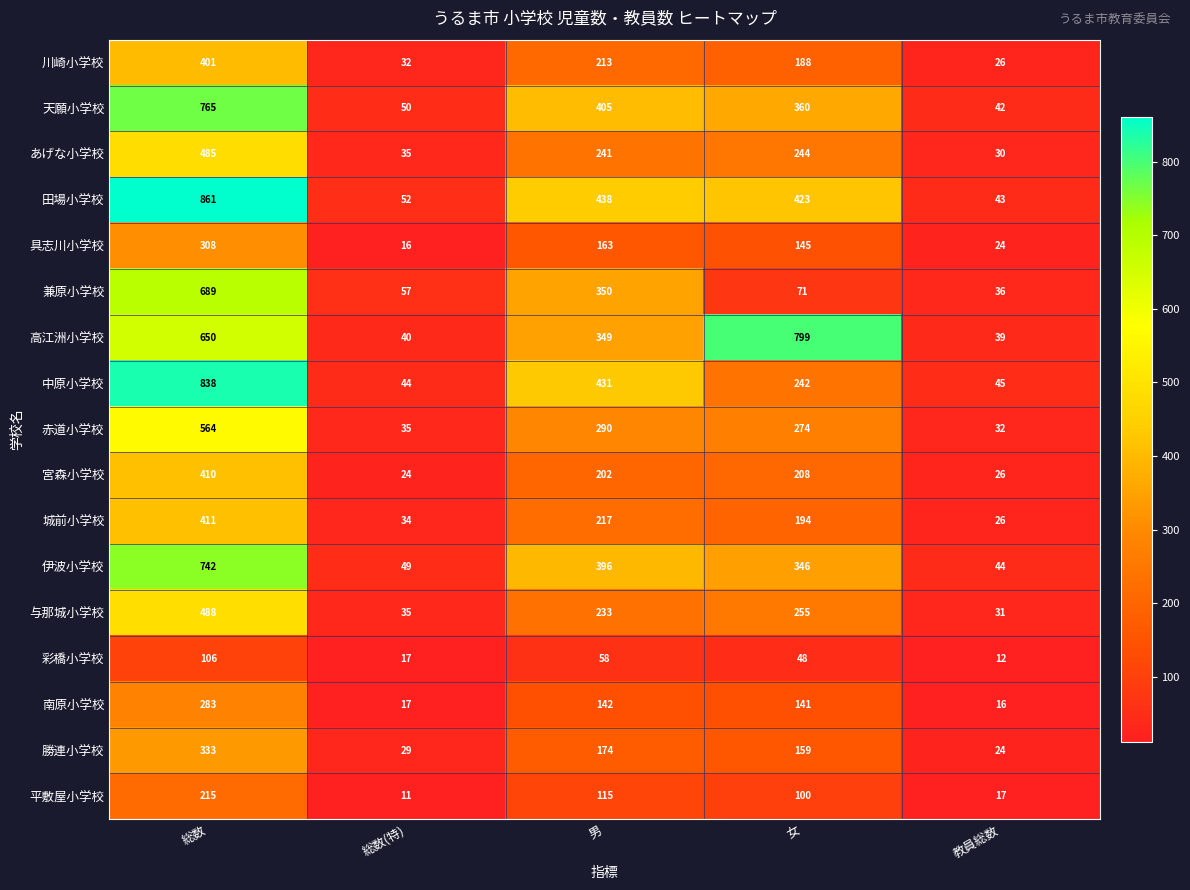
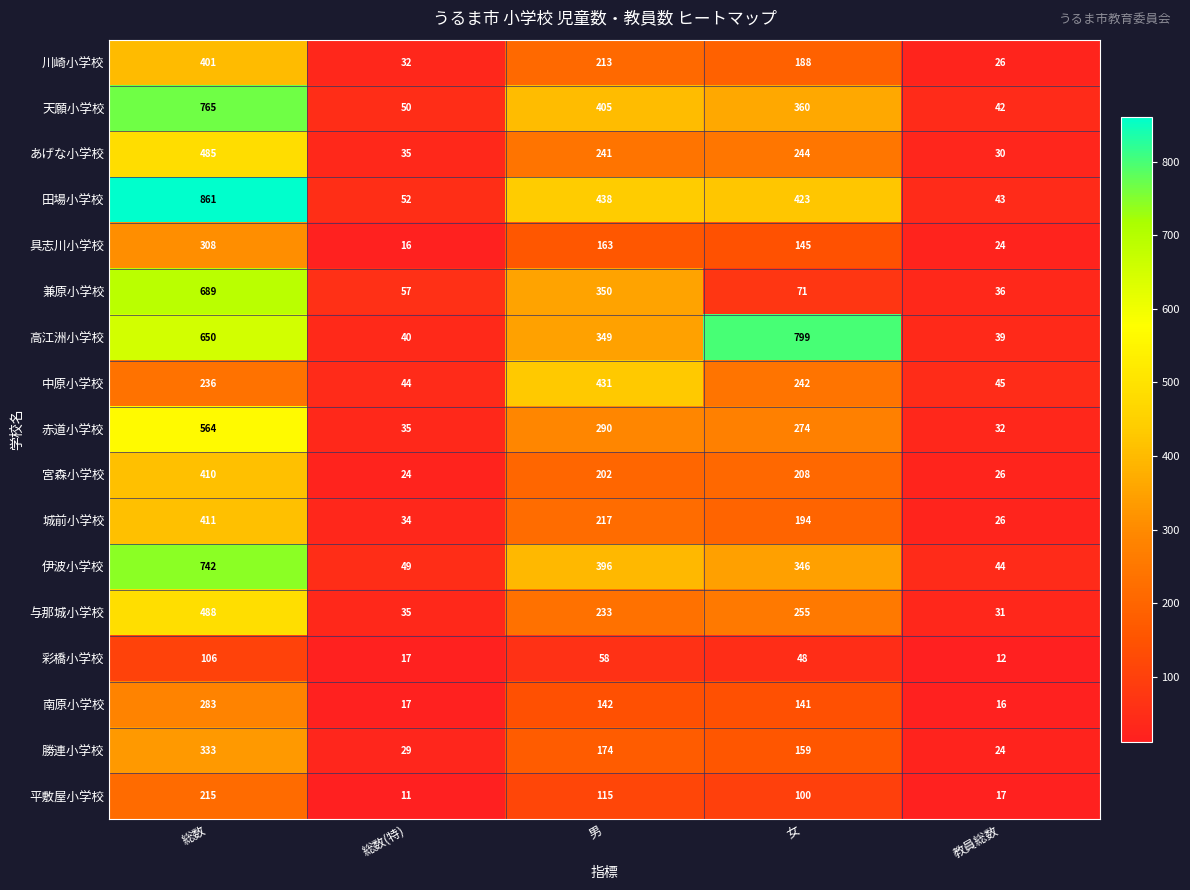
中原小学校, 総数: 838 -> 236
